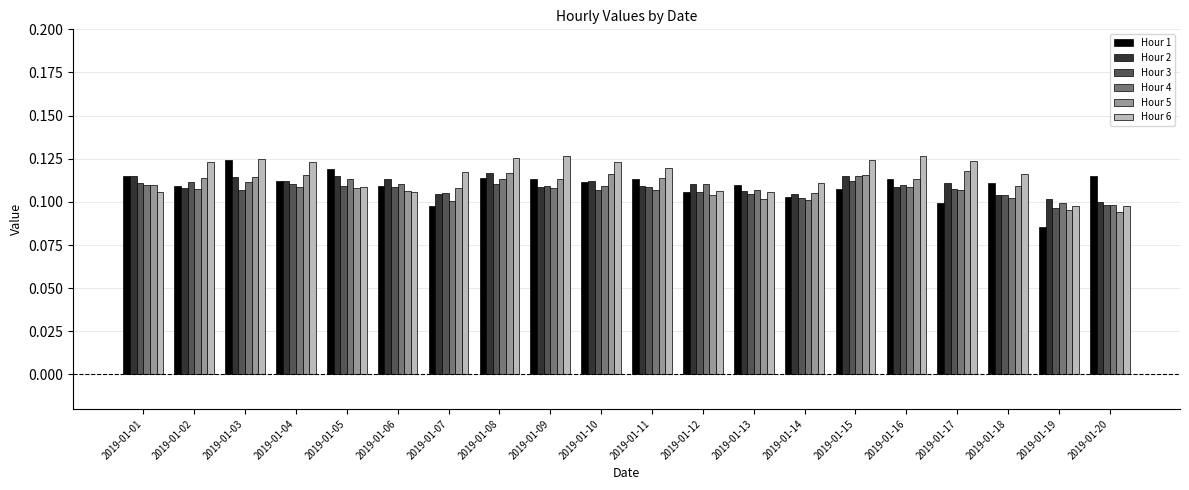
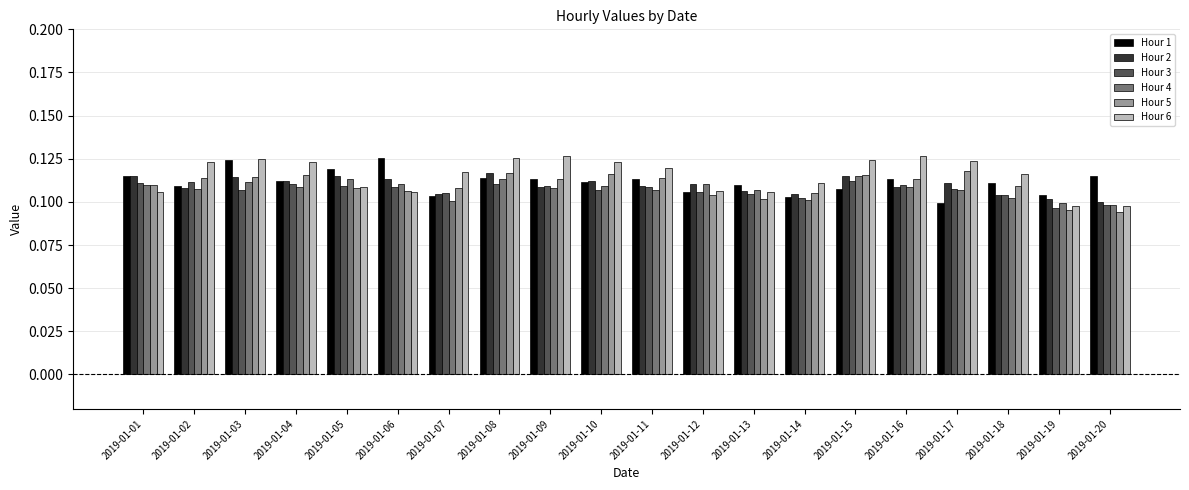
Hour 1, 2019-01-06: 0.109 -> 0.125
Hour 1, 2019-01-07: 0.098 -> 0.104
Hour 1, 2019-01-19: 0.085 -> 0.104
